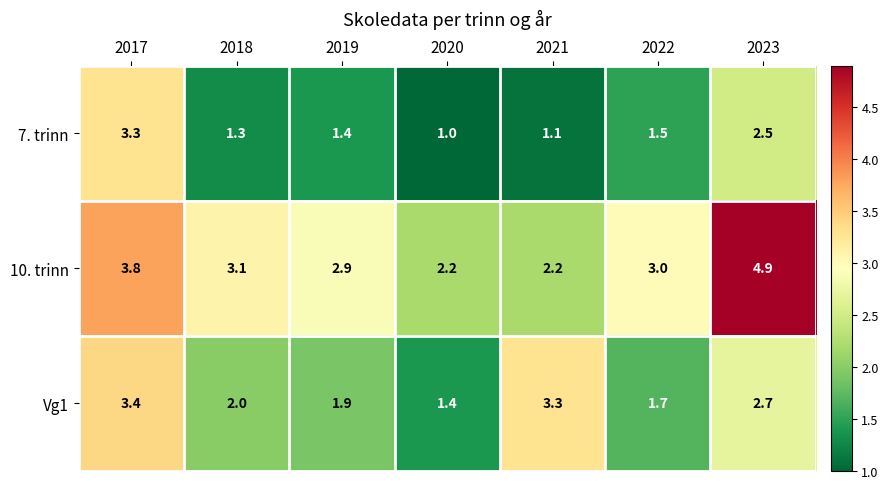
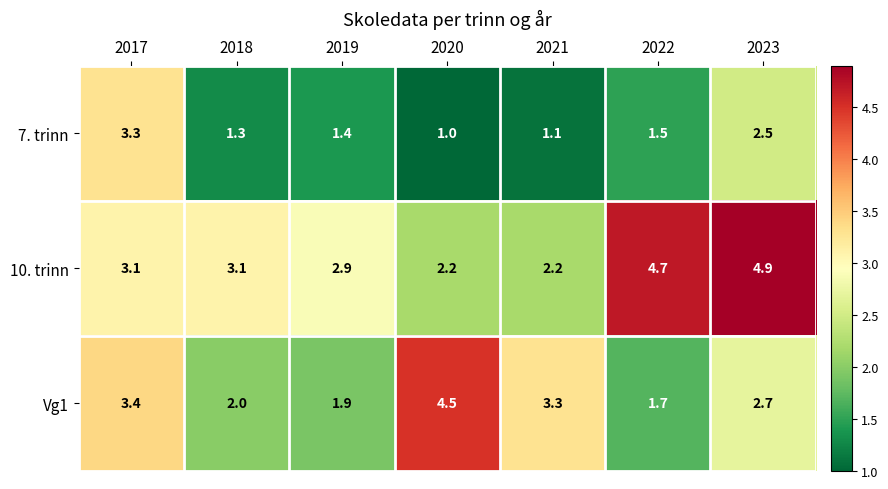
10. trinn, 2017: 3.8 -> 3.1
10. trinn, 2022: 3.0 -> 4.7
Vg1, 2020: 1.4 -> 4.5
